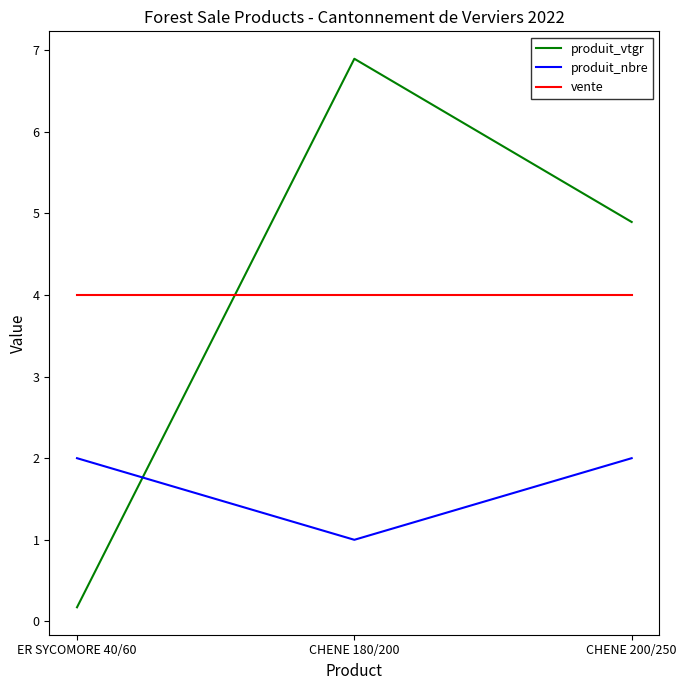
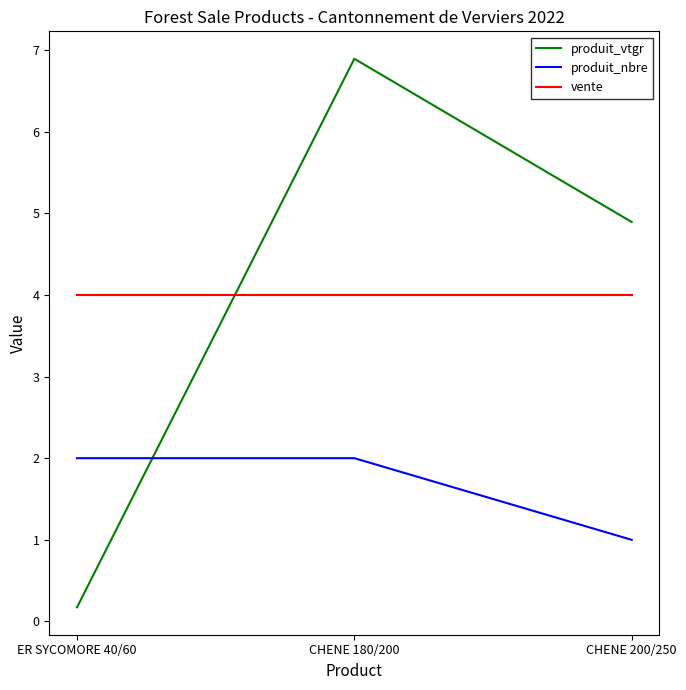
produit_nbre, CHENE 180/200: 1 -> 2
produit_nbre, CHENE 200/250: 2 -> 1
